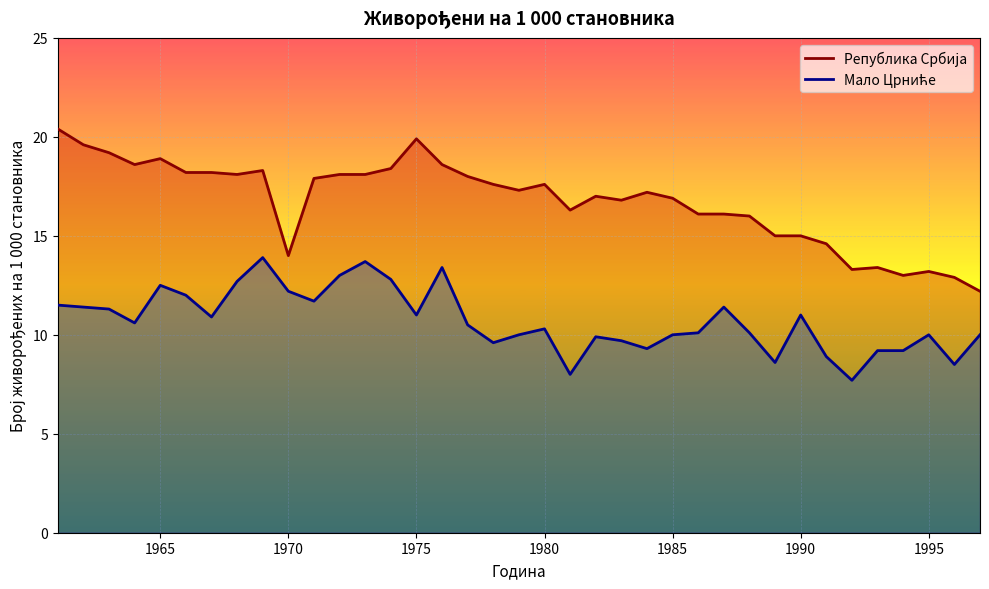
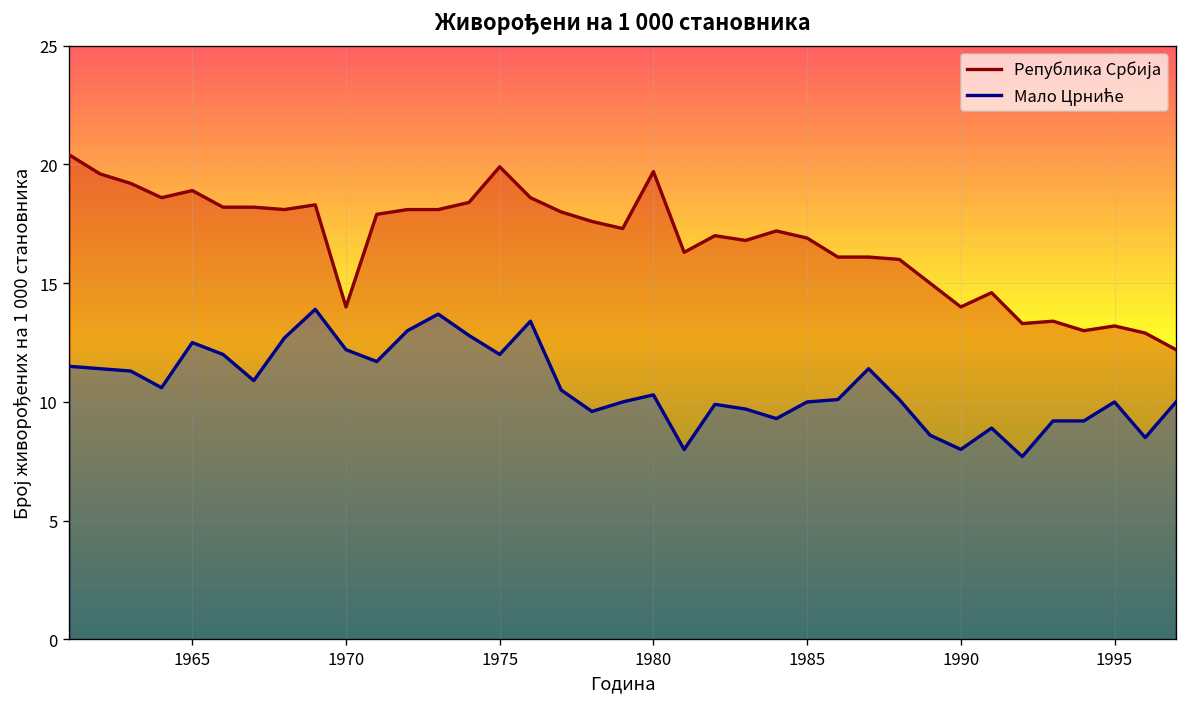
Мало Црниће, 1975: 11 -> 12
Република Србија, 1980: 17.6 -> 19.7
Република Србија, 1990: 15 -> 14
Мало Црниће, 1990: 11 -> 8
